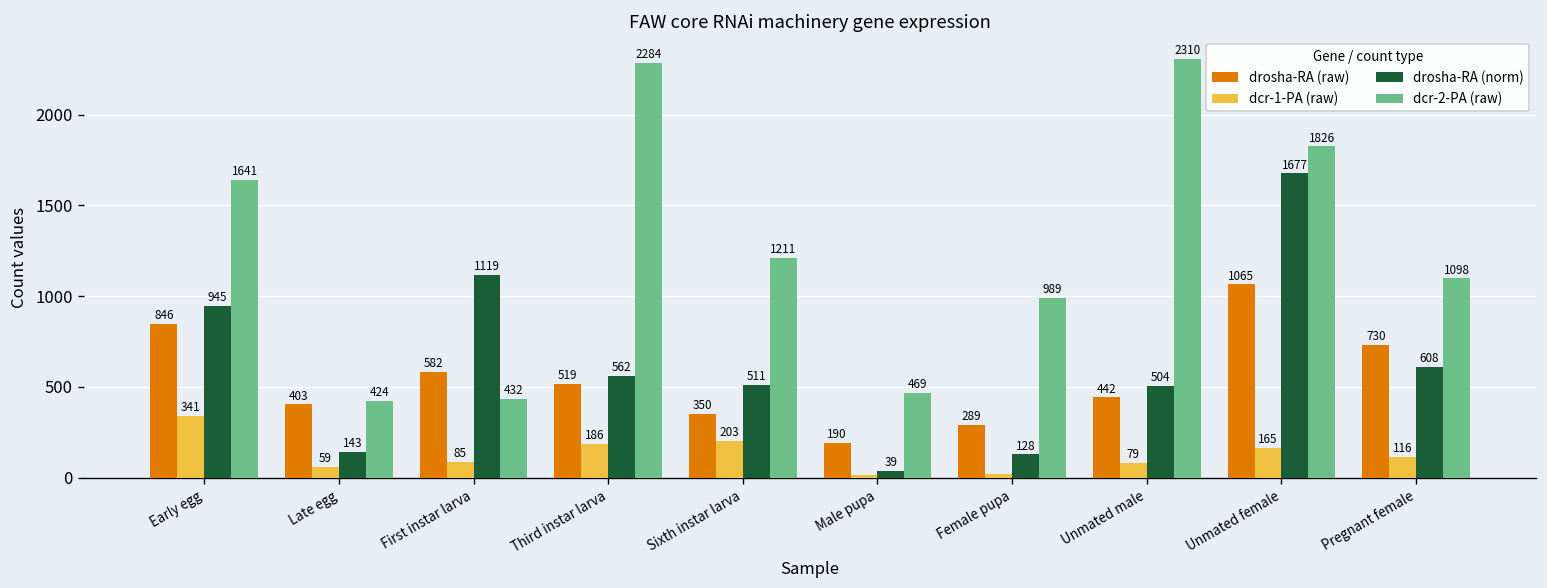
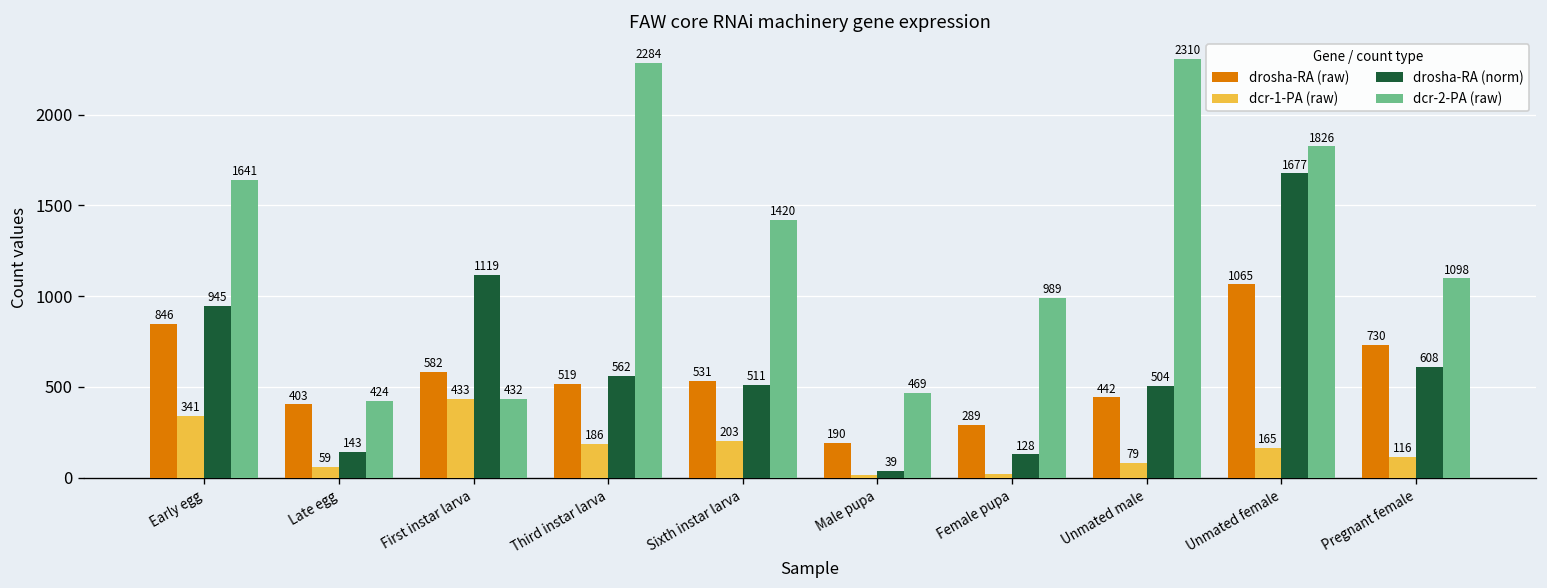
dcr-1-PA (raw), First instar larva: 85 -> 433
drosha-RA (raw), Sixth instar larva: 350 -> 531
dcr-2-PA (raw), Sixth instar larva: 1211 -> 1420
